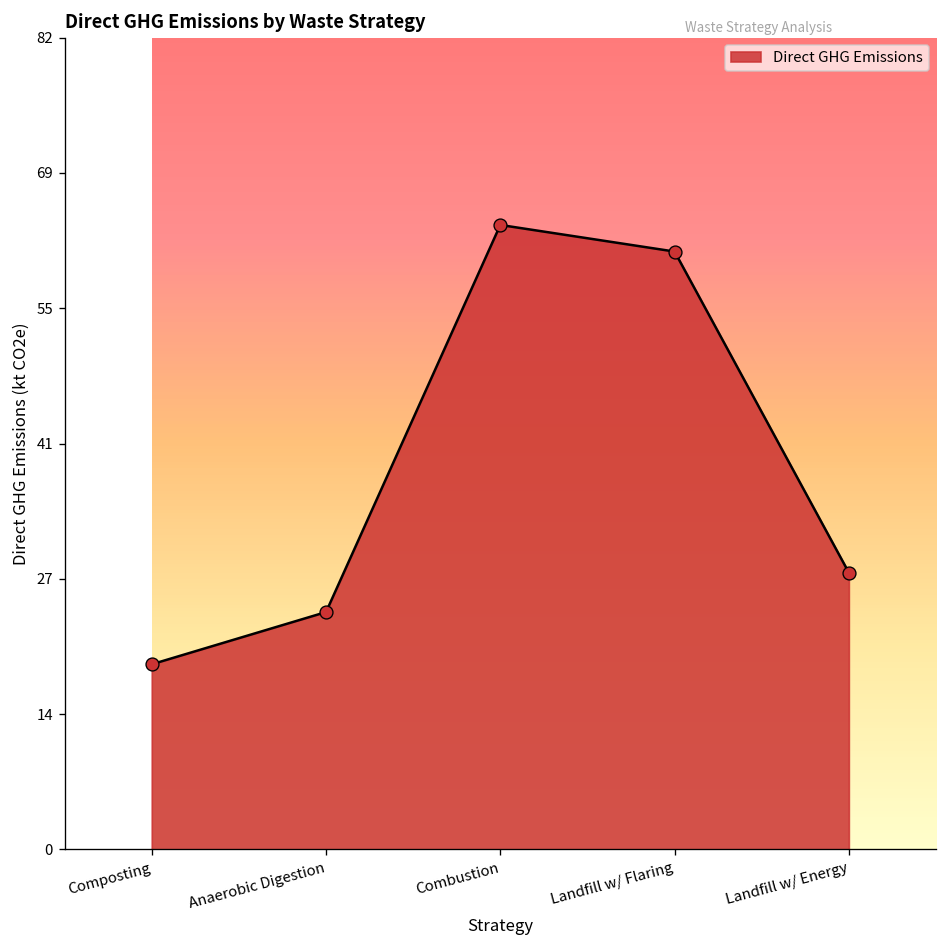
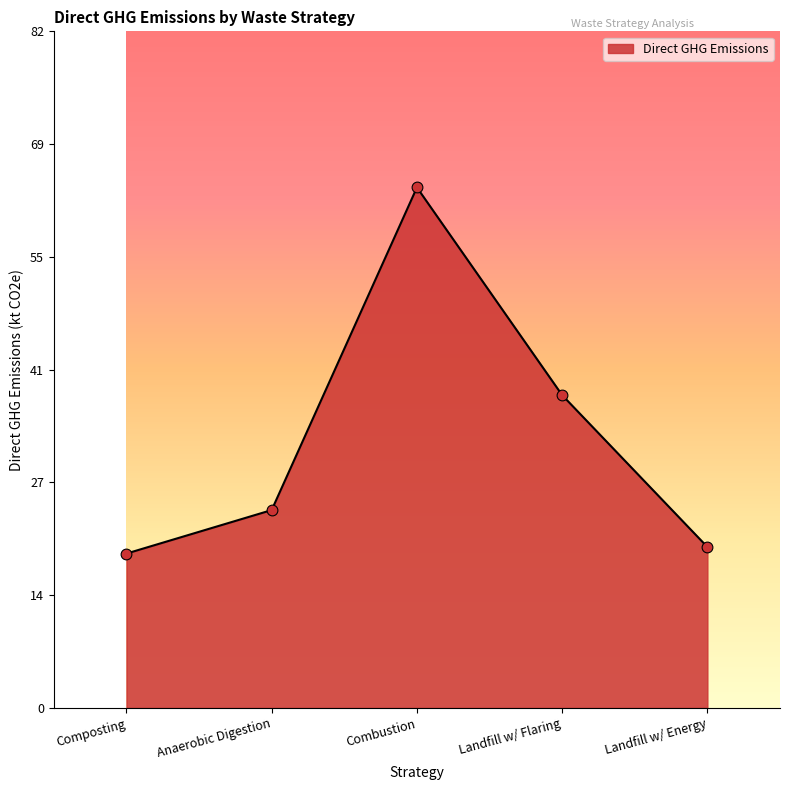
Landfill w/ Flaring: 61 -> 38
Landfill w/ Energy: 28 -> 20
